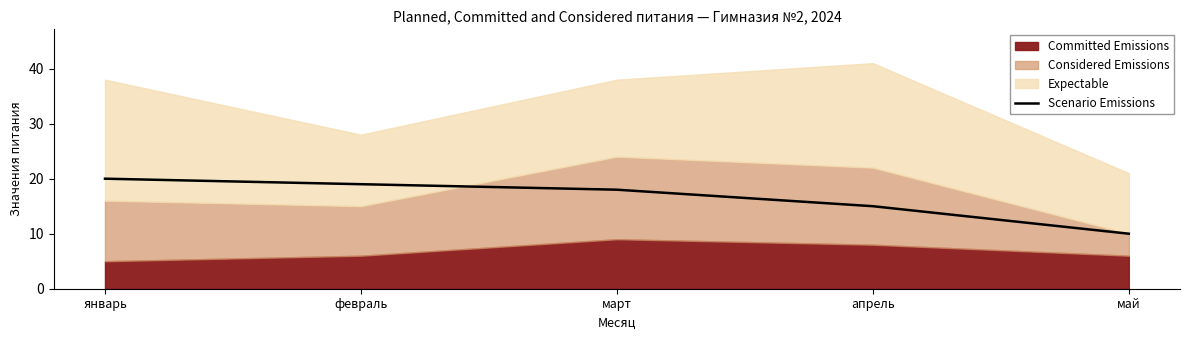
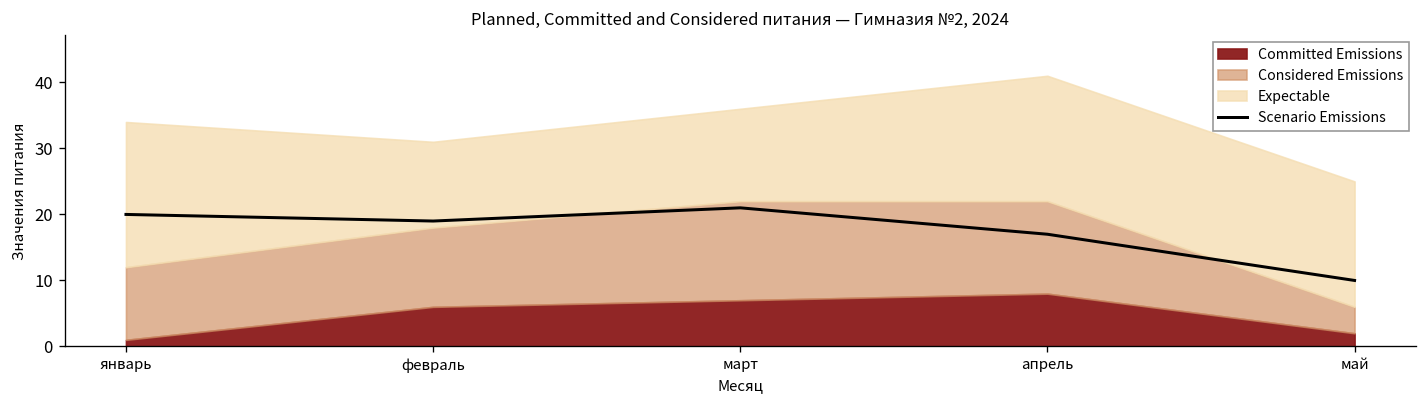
Committed Emissions, январь: 5 -> 1
Considered Emissions, февраль: 9 -> 12
Scenario Emissions, март: 18 -> 21
Committed Emissions, март: 9 -> 7
Scenario Emissions, апрель: 15 -> 17
Committed Emissions, май: 6 -> 2
Expectable, май: 11 -> 19
